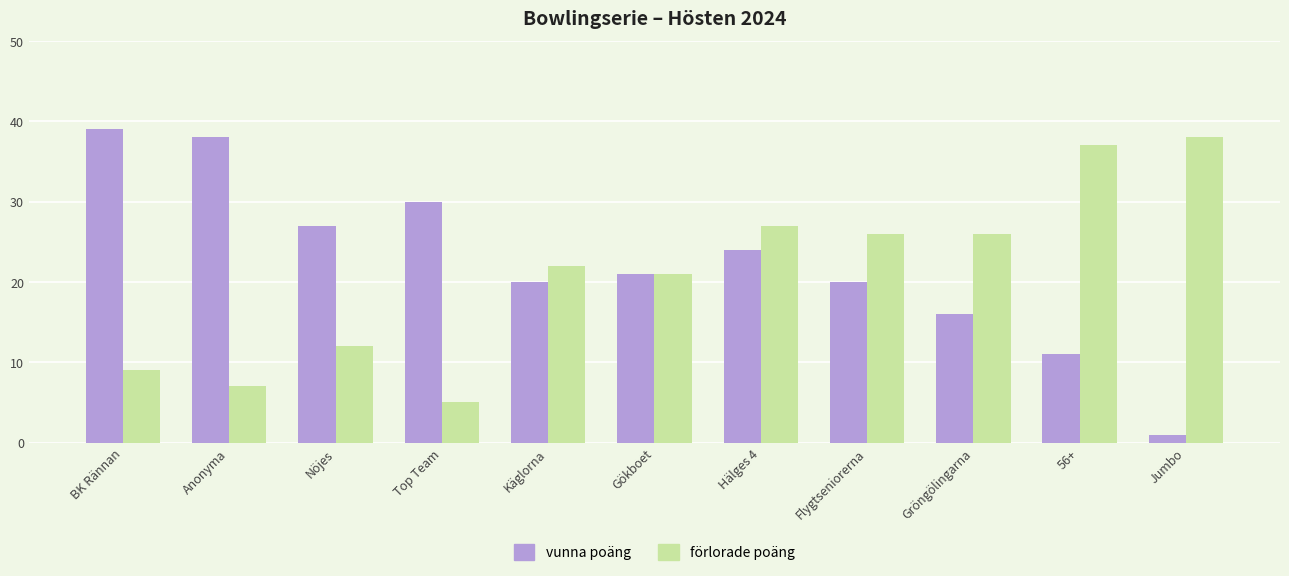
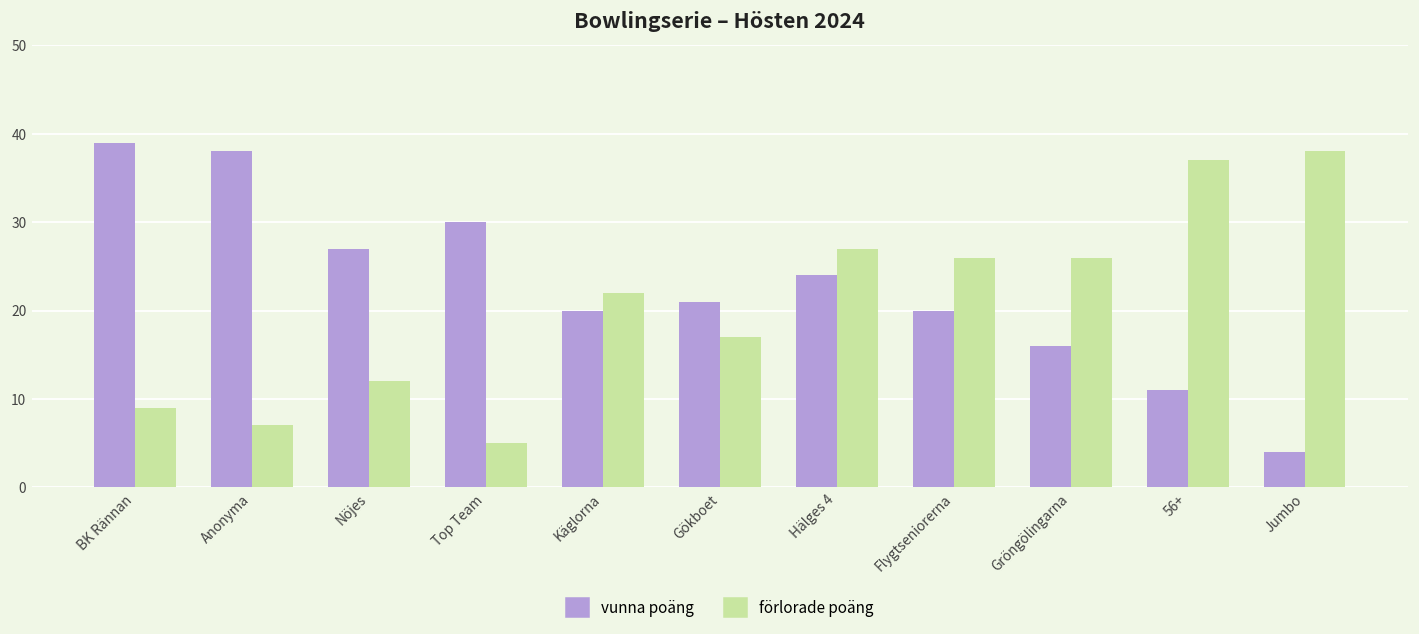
förlorade poäng, Gökboet: 21 -> 17
vunna poäng, Jumbo: 1 -> 4
